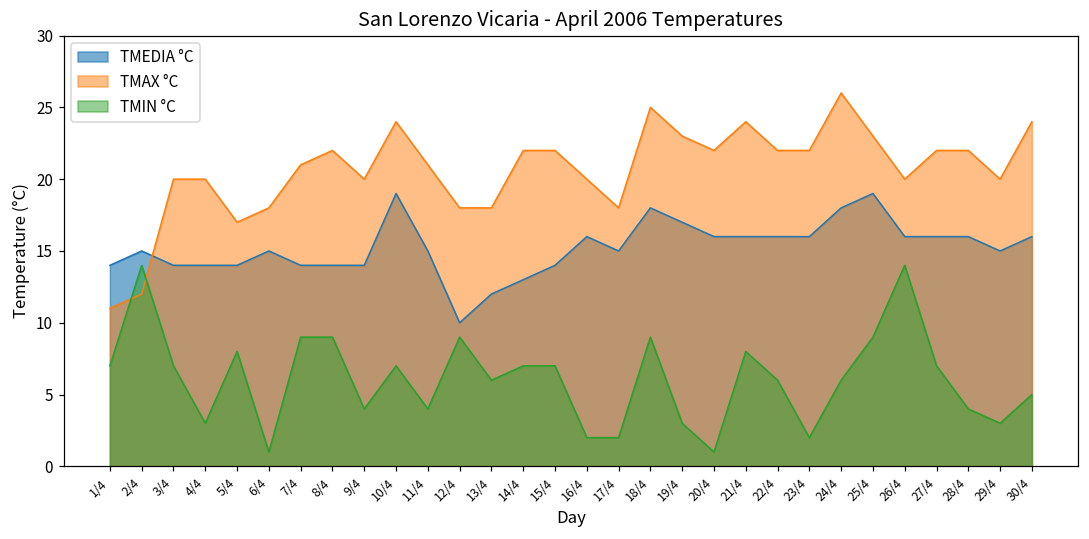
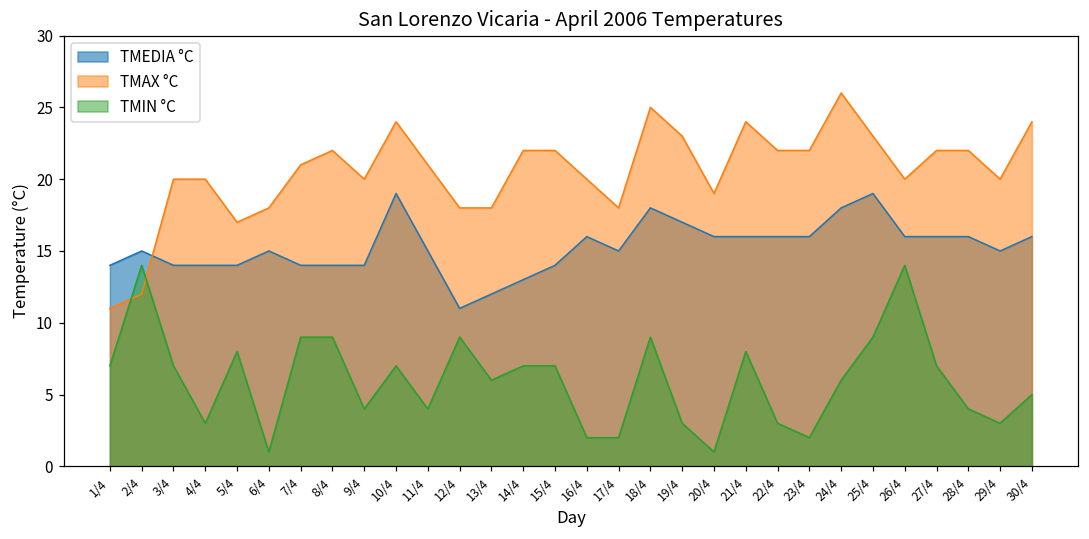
TMEDIA °C, 12/4: 10 -> 11
TMAX °C, 20/4: 22 -> 19
TMIN °C, 22/4: 6 -> 3
